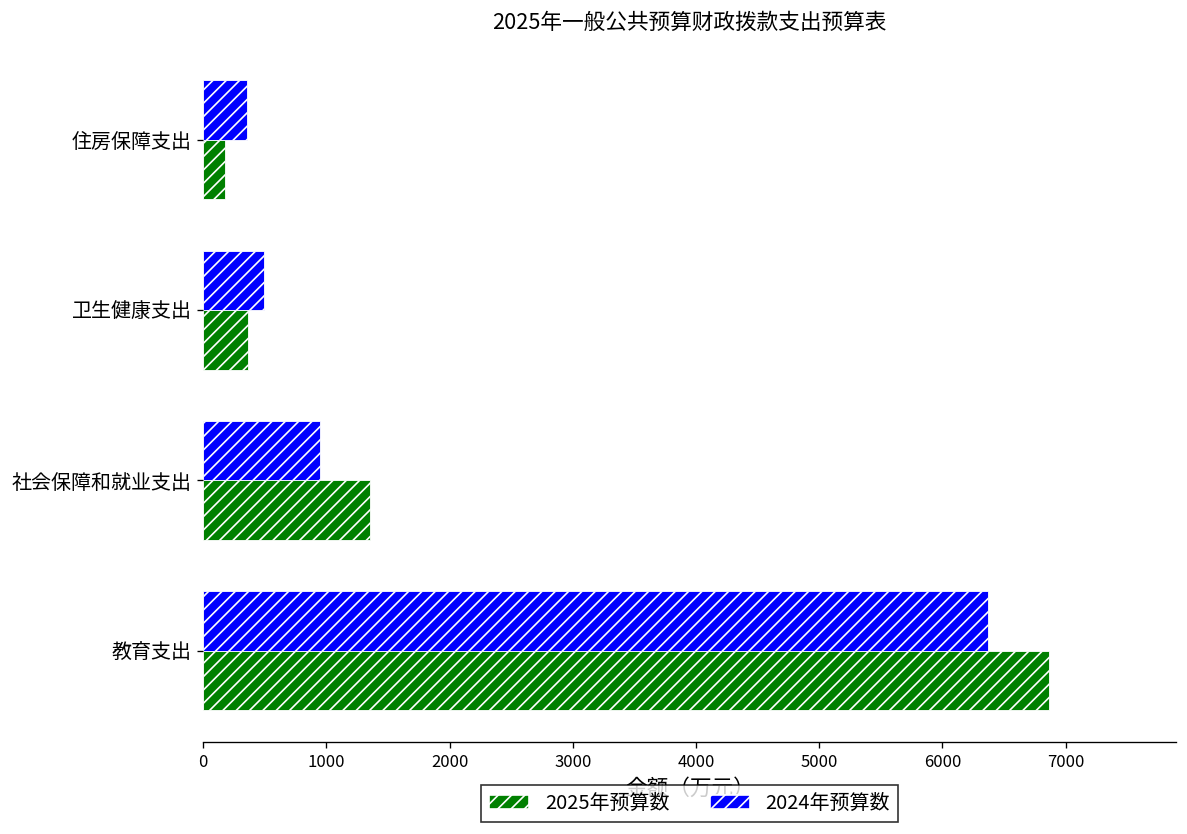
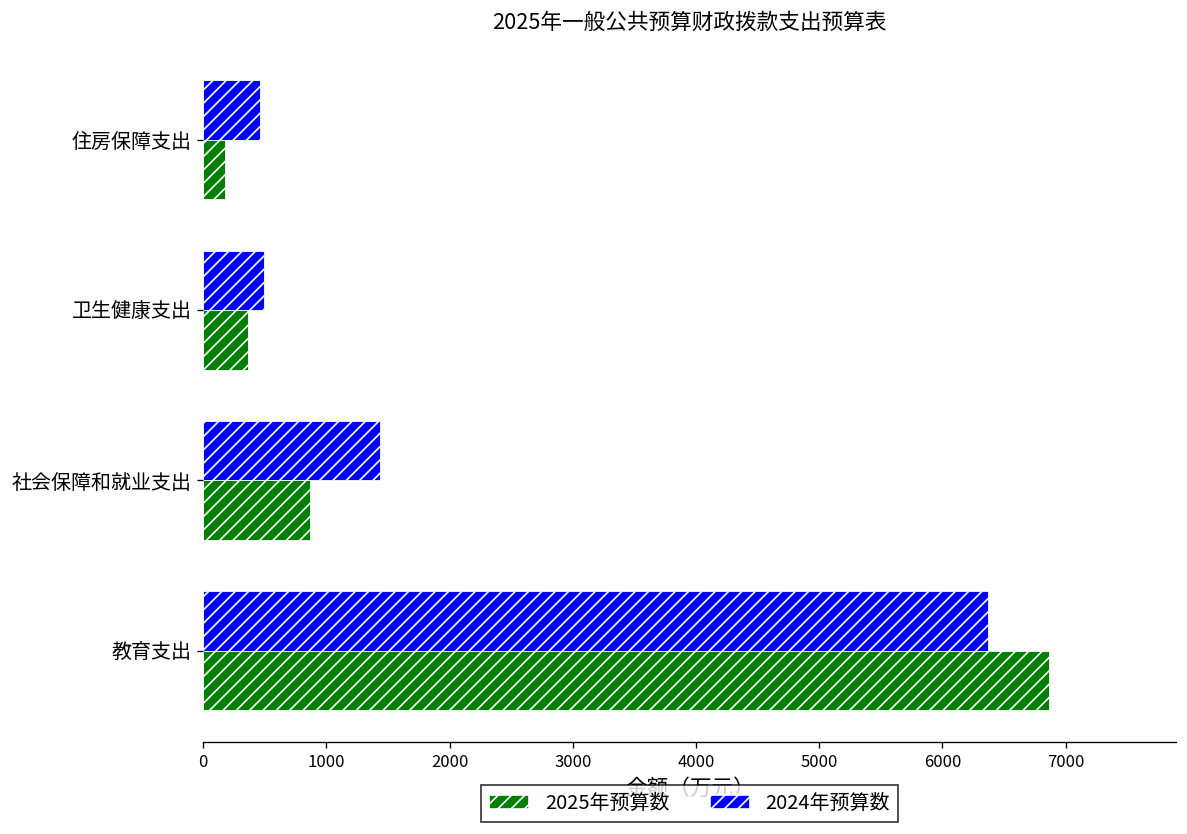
2024年预算数, 住房保障支出: 350 -> 460
2024年预算数, 社会保障和就业支出: 950 -> 1440
2025年预算数, 社会保障和就业支出: 1360 -> 870
